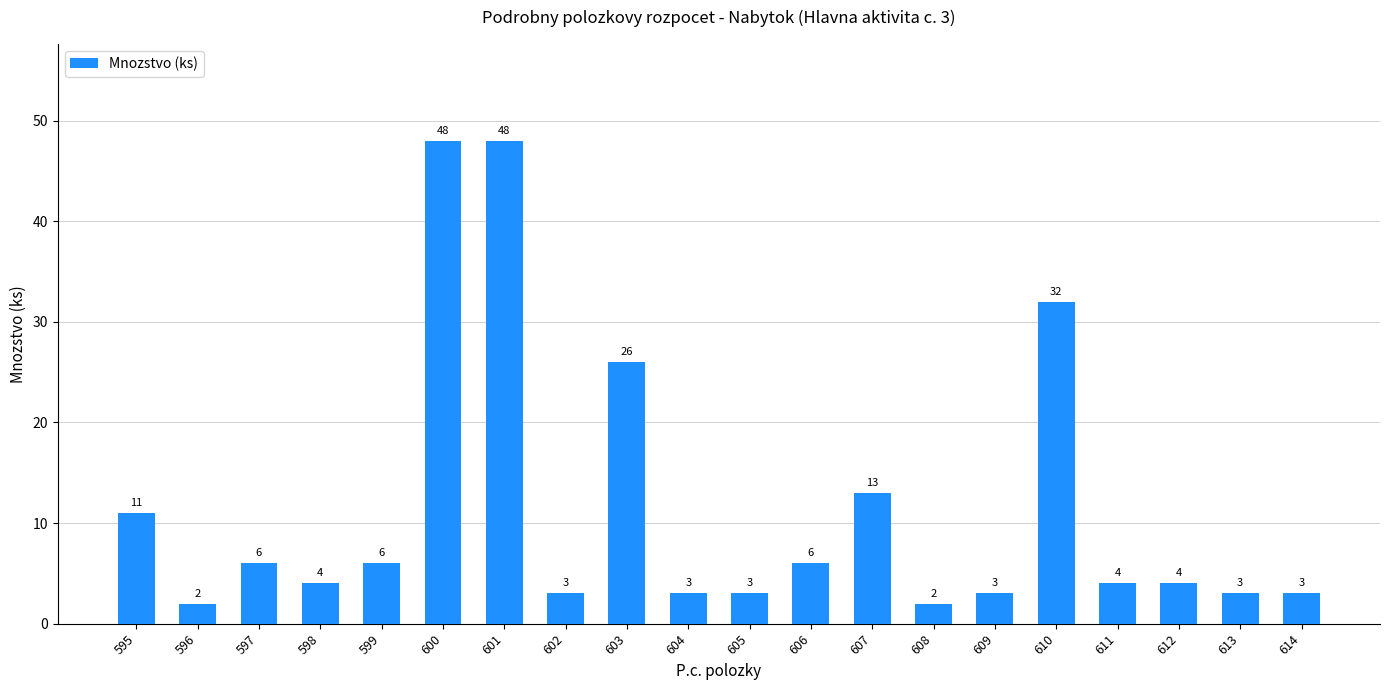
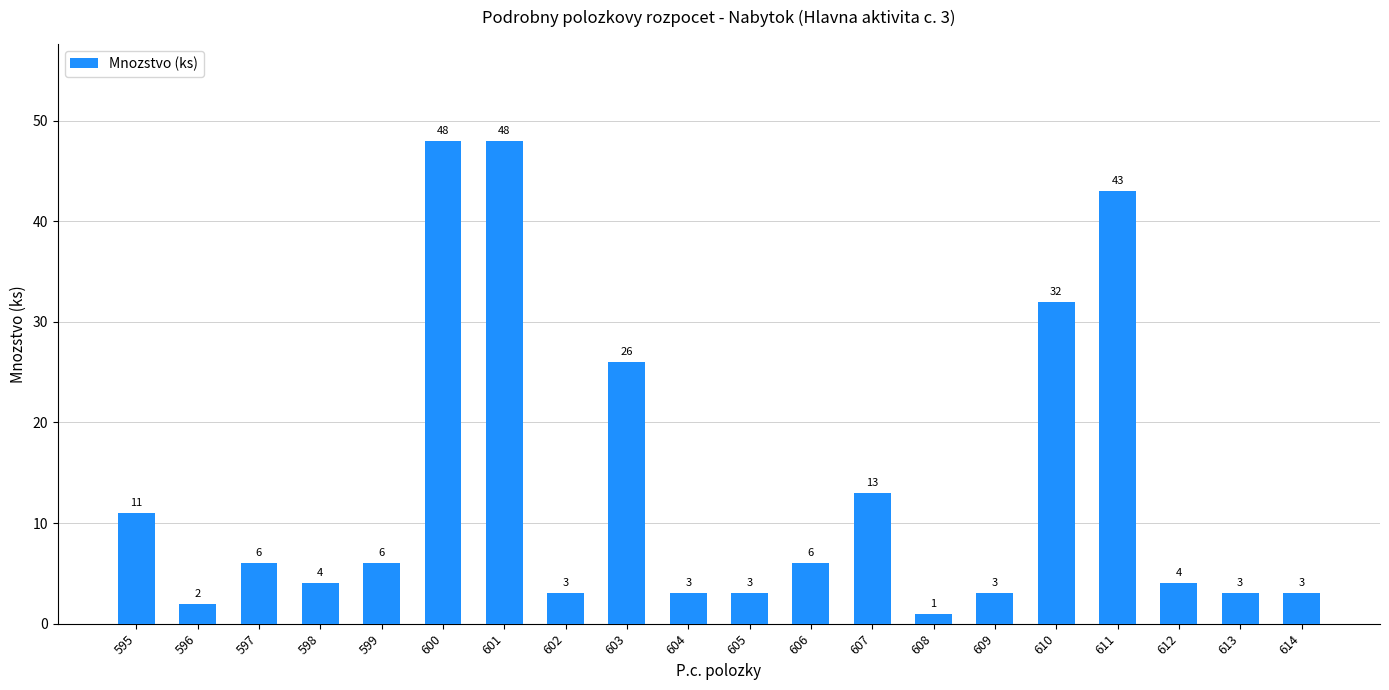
608: 2 -> 1
611: 4 -> 43
